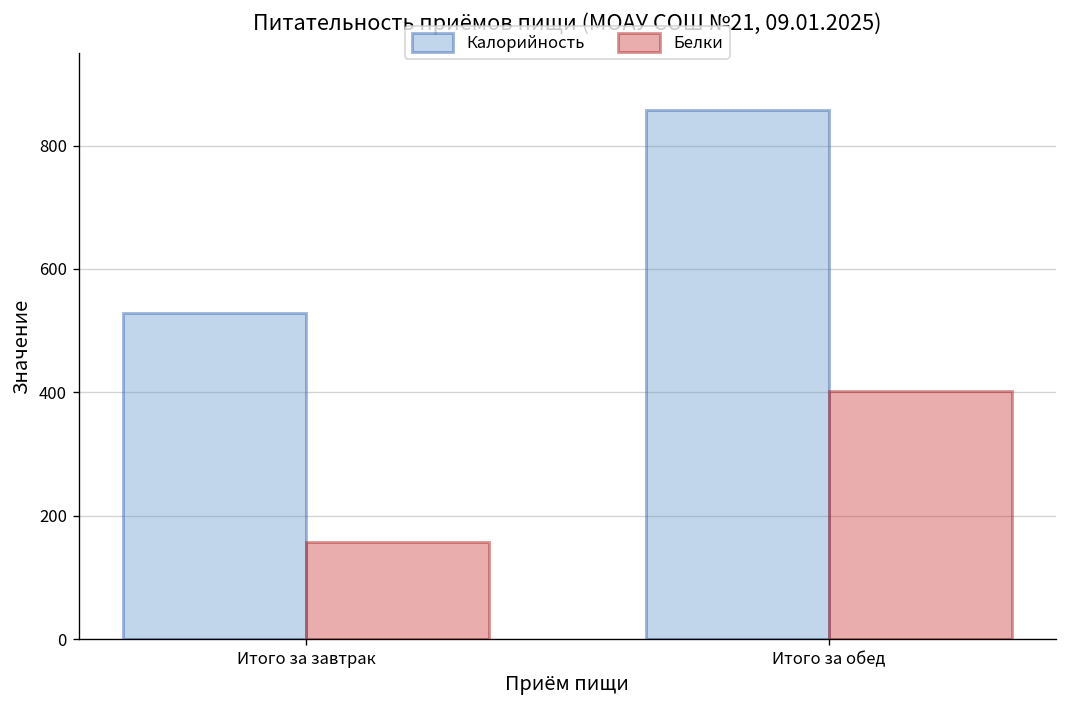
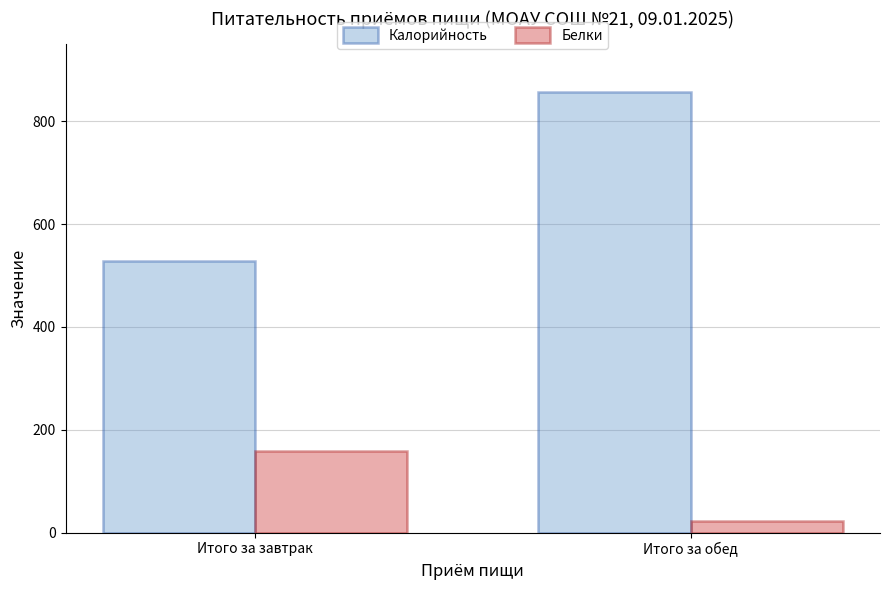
Белки, Итого за обед: 400 -> 20
